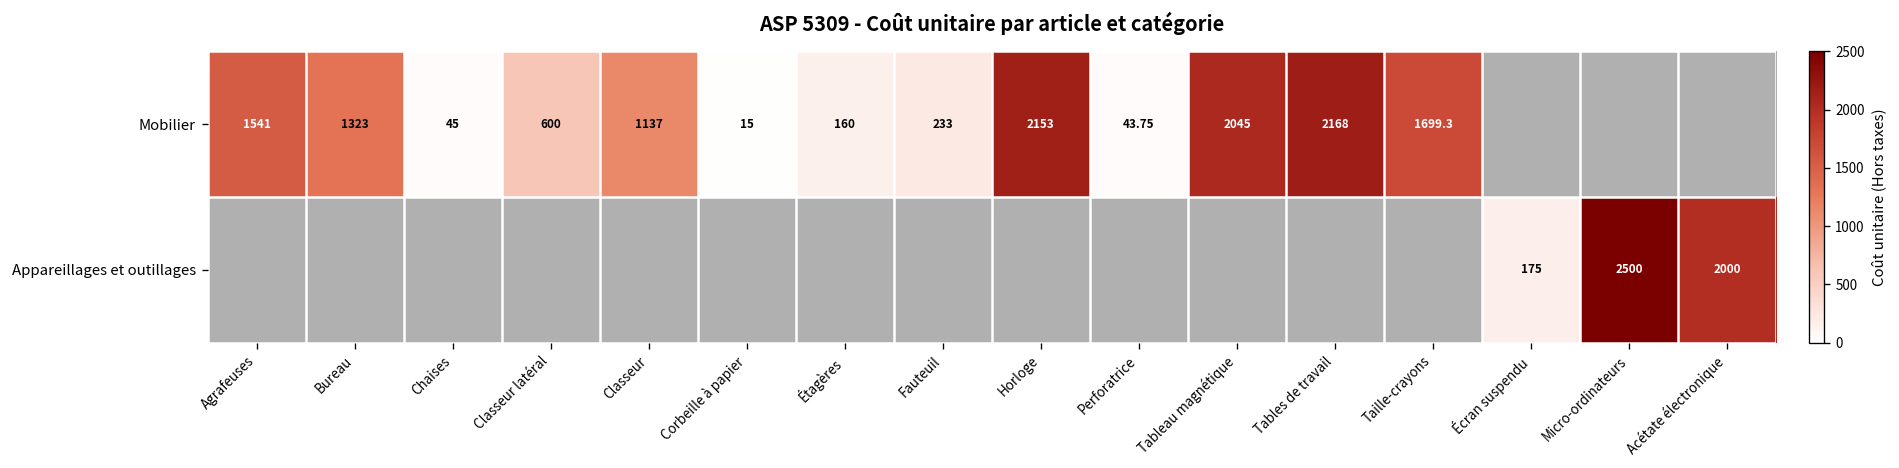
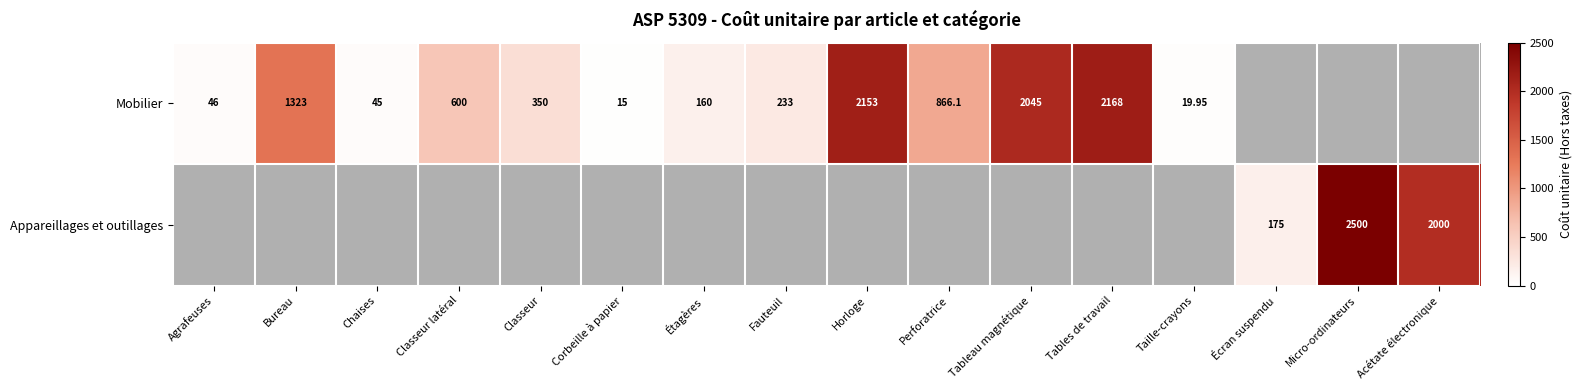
Mobilier, Agrafeuses: 1541 -> 46
Mobilier, Classeur: 1137 -> 350
Mobilier, Perforatrice: 43.75 -> 866.1
Mobilier, Taille-crayons: 1699.3 -> 19.95
